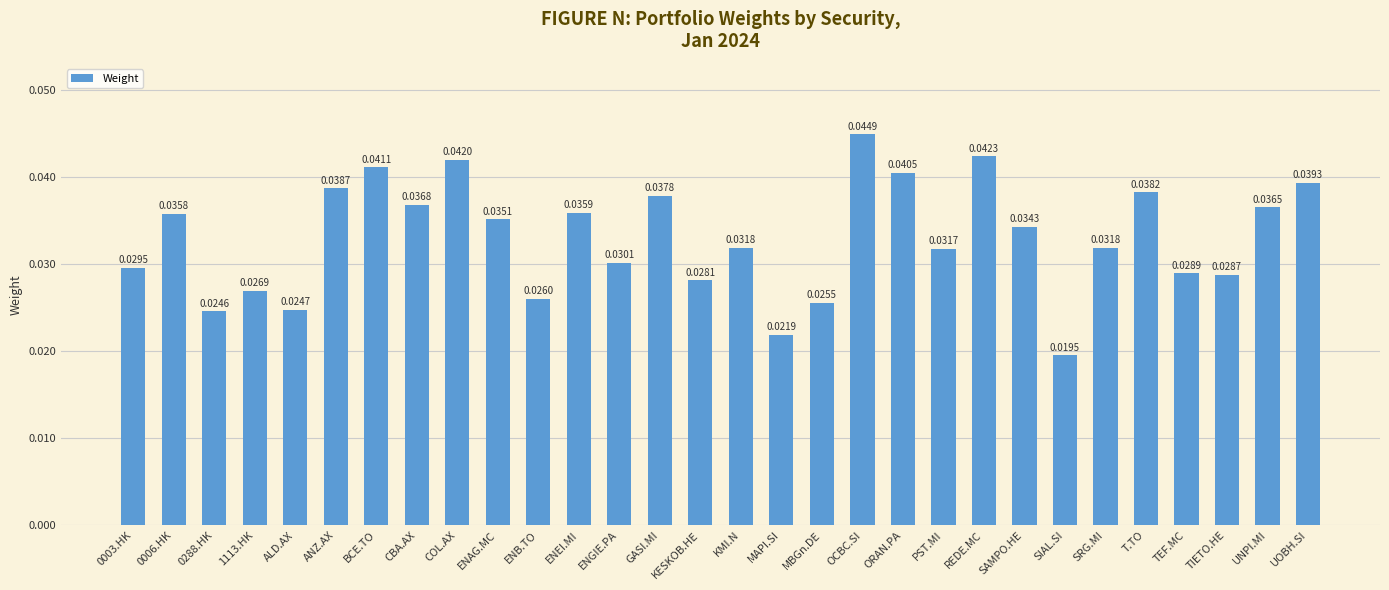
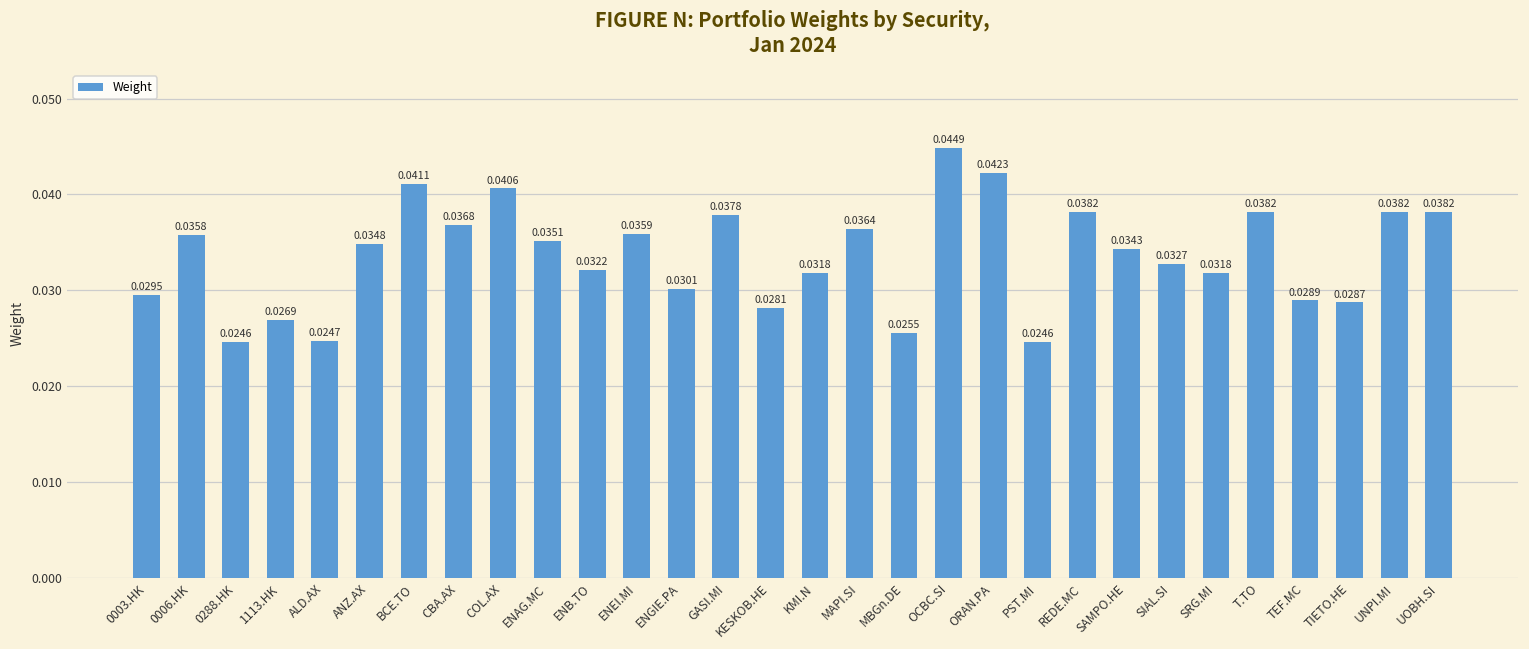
ANZ.AX: 0.0387 -> 0.0348
COL.AX: 0.0420 -> 0.0406
ENB.TO: 0.0260 -> 0.0322
MAPI.SI: 0.0219 -> 0.0364
ORAN.PA: 0.0405 -> 0.0423
PST.MI: 0.0317 -> 0.0246
REDE.MC: 0.0423 -> 0.0382
SIAL.SI: 0.0195 -> 0.0327
UNPI.MI: 0.0365 -> 0.0382
UOBH.SI: 0.0393 -> 0.0382
